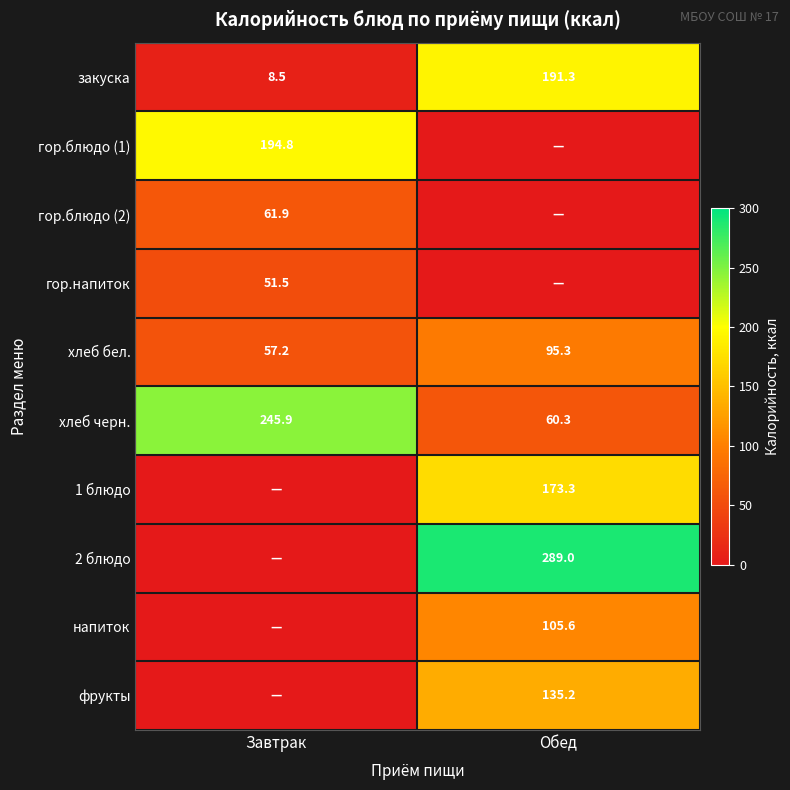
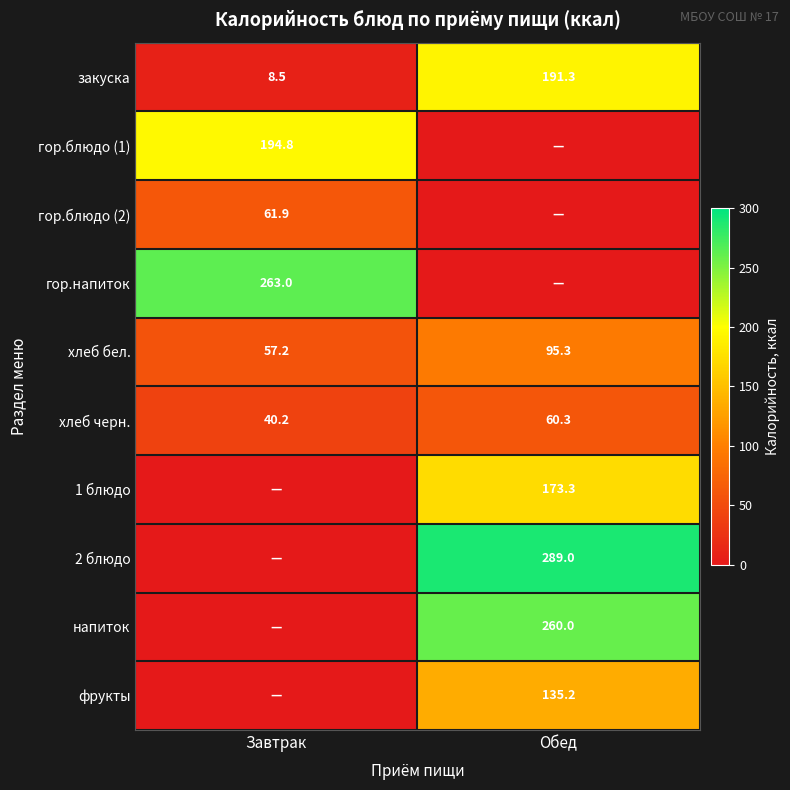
гор.напиток, Завтрак: 51.5 -> 263.0
хлеб черн., Завтрак: 245.9 -> 40.2
напиток, Обед: 105.6 -> 260.0
